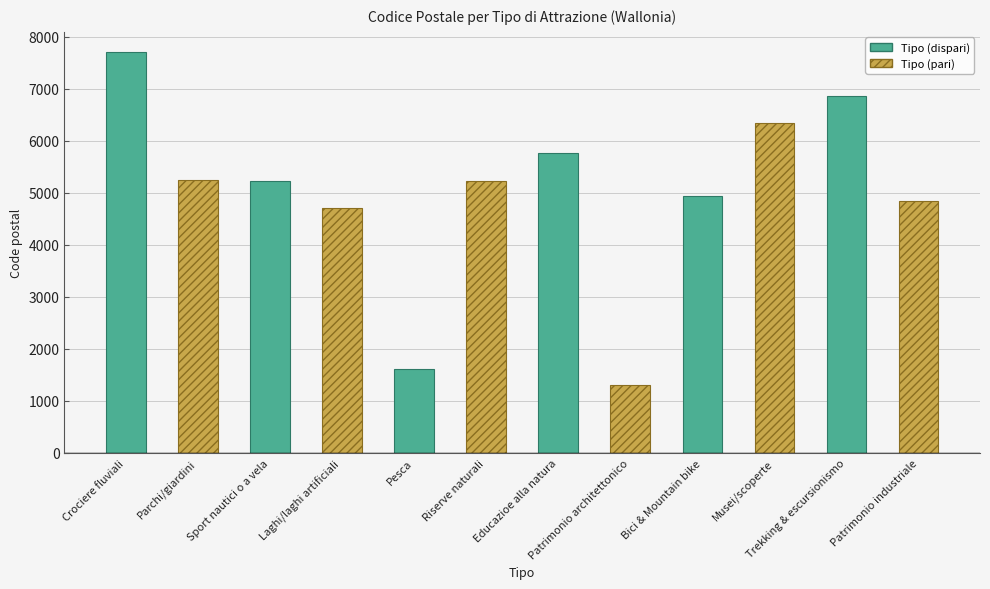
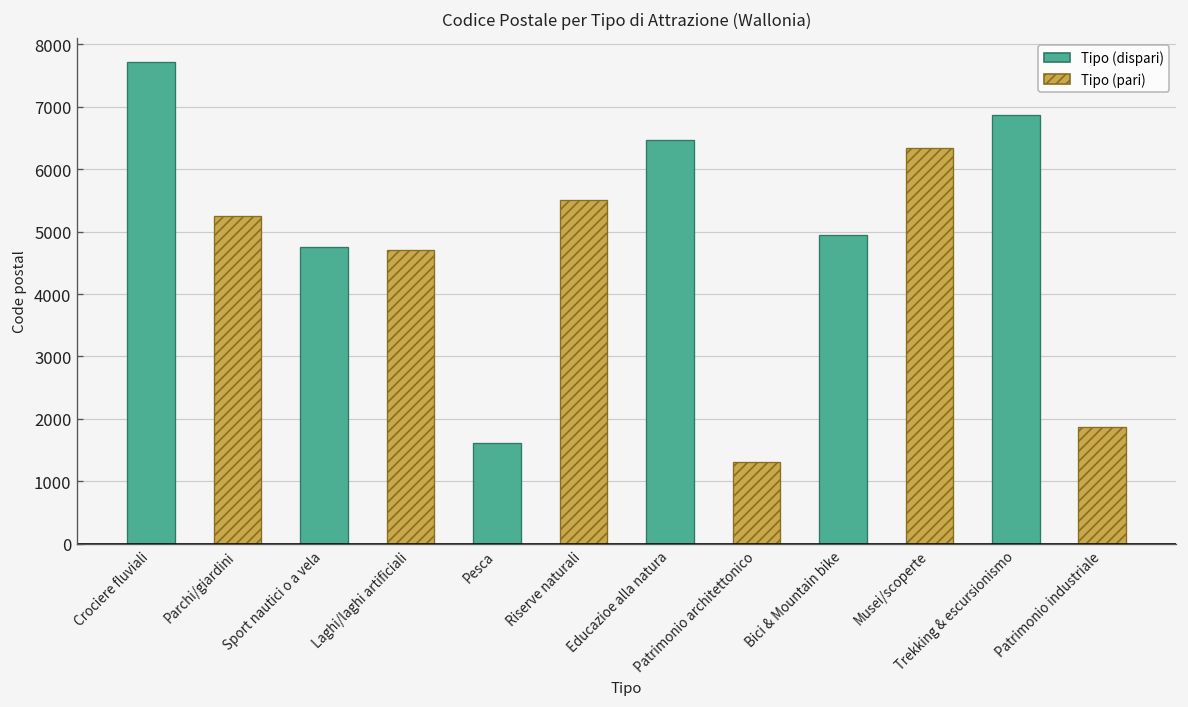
Sport nautici o a vela: 5200 -> 4800
Riserve naturali: 5200 -> 5500
Educazioe alla natura: 5800 -> 6500
Patrimonio industriale: 4900 -> 1900
